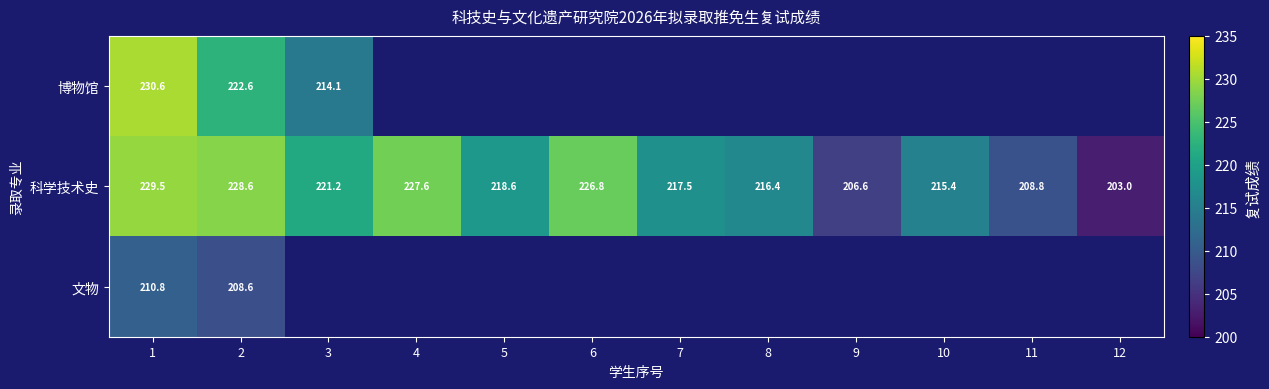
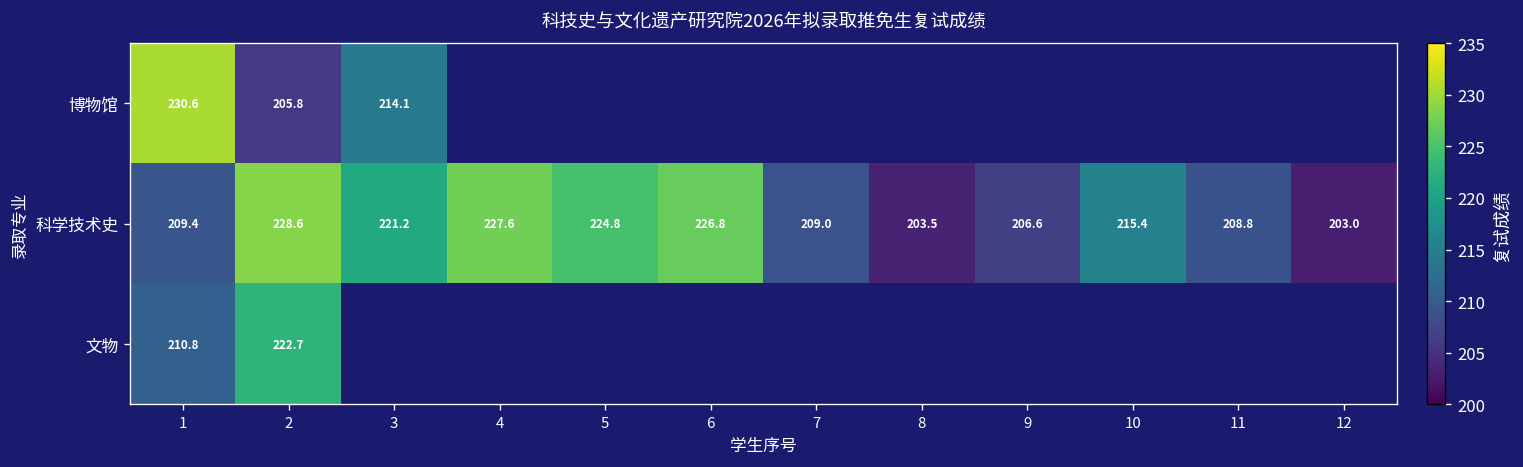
博物馆, 2: 222.6 -> 205.8
科学技术史, 1: 229.5 -> 209.4
科学技术史, 5: 218.6 -> 224.8
科学技术史, 7: 217.5 -> 209.0
科学技术史, 8: 216.4 -> 203.5
文物, 2: 208.6 -> 222.7
